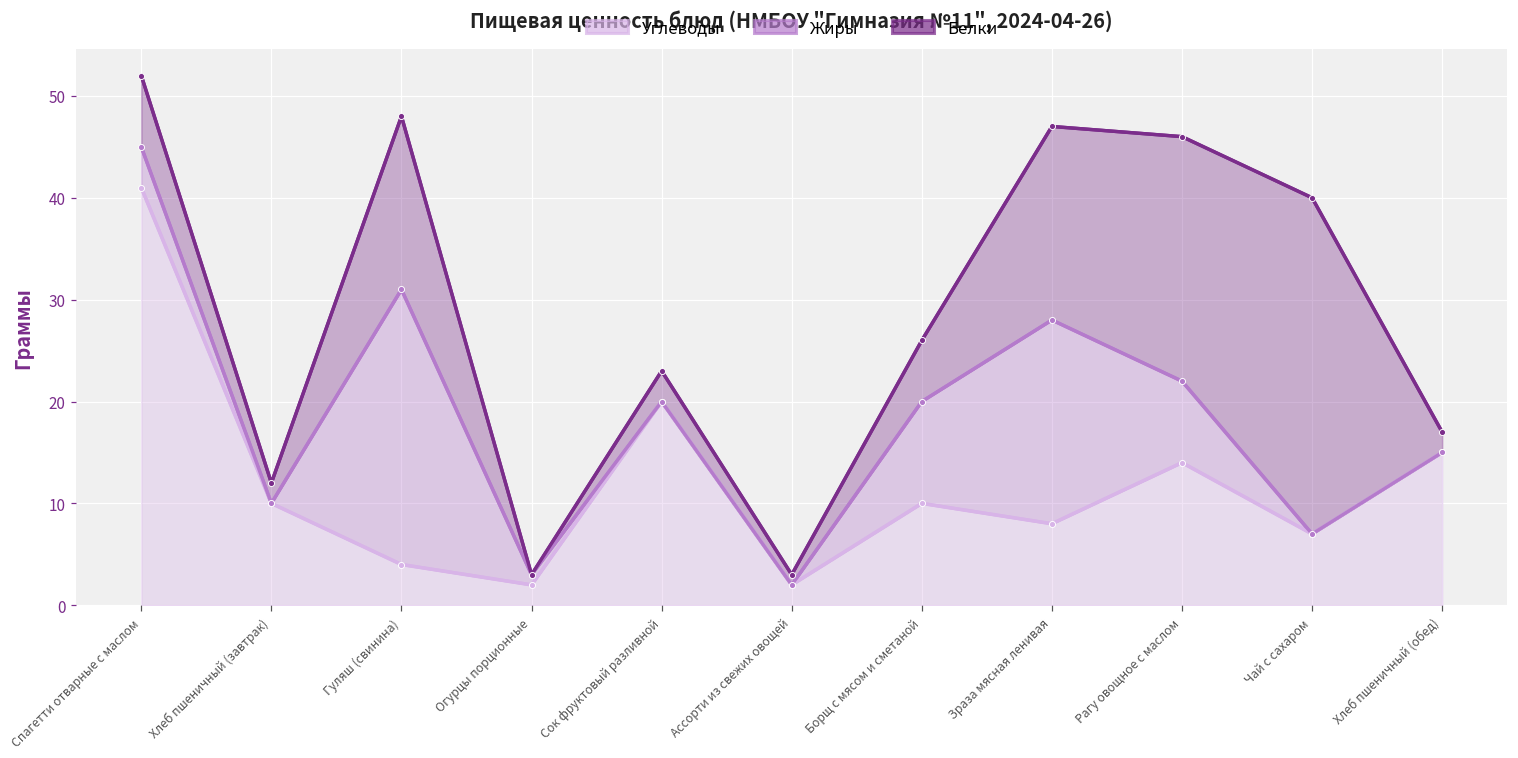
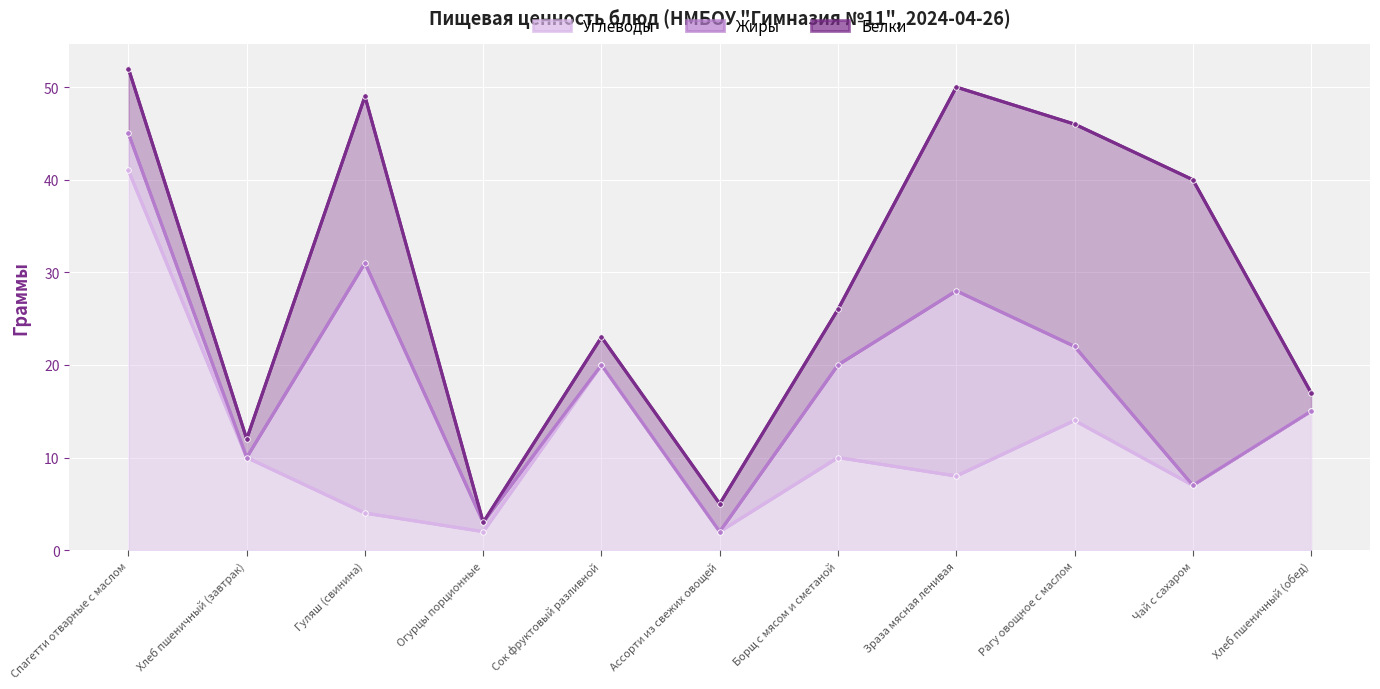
Белки, Гуляш (свинина): 17 -> 18
Белки, Ассорти из свежих овощей: 1 -> 3
Белки, Зраза мясная ленивая: 19 -> 22
